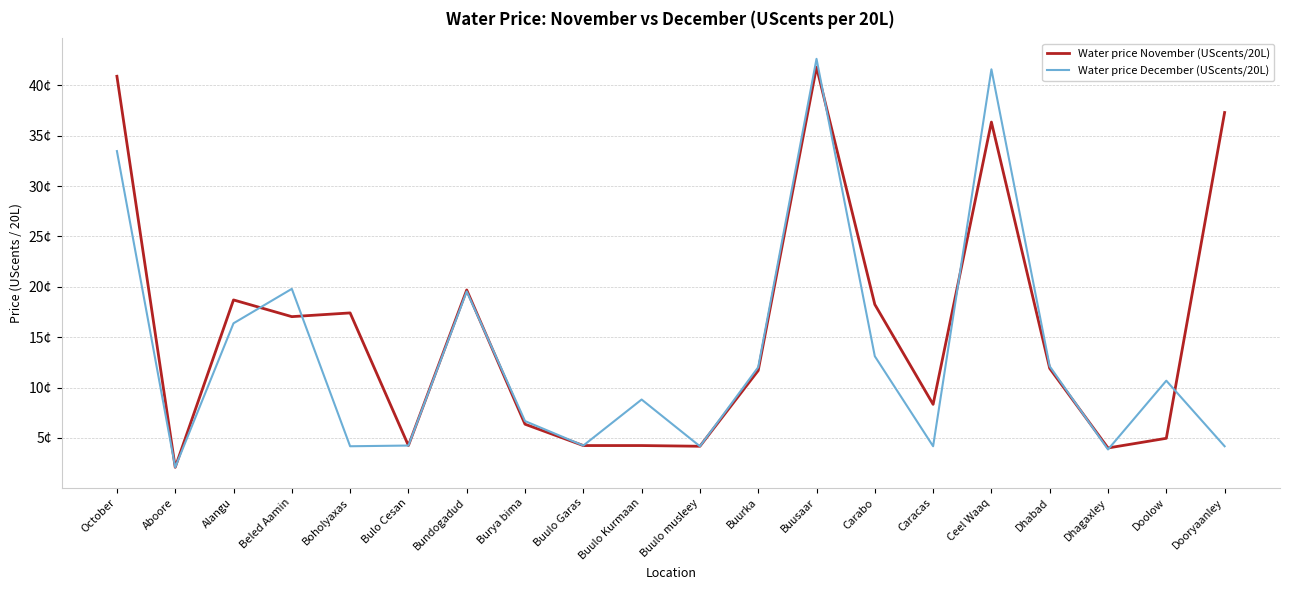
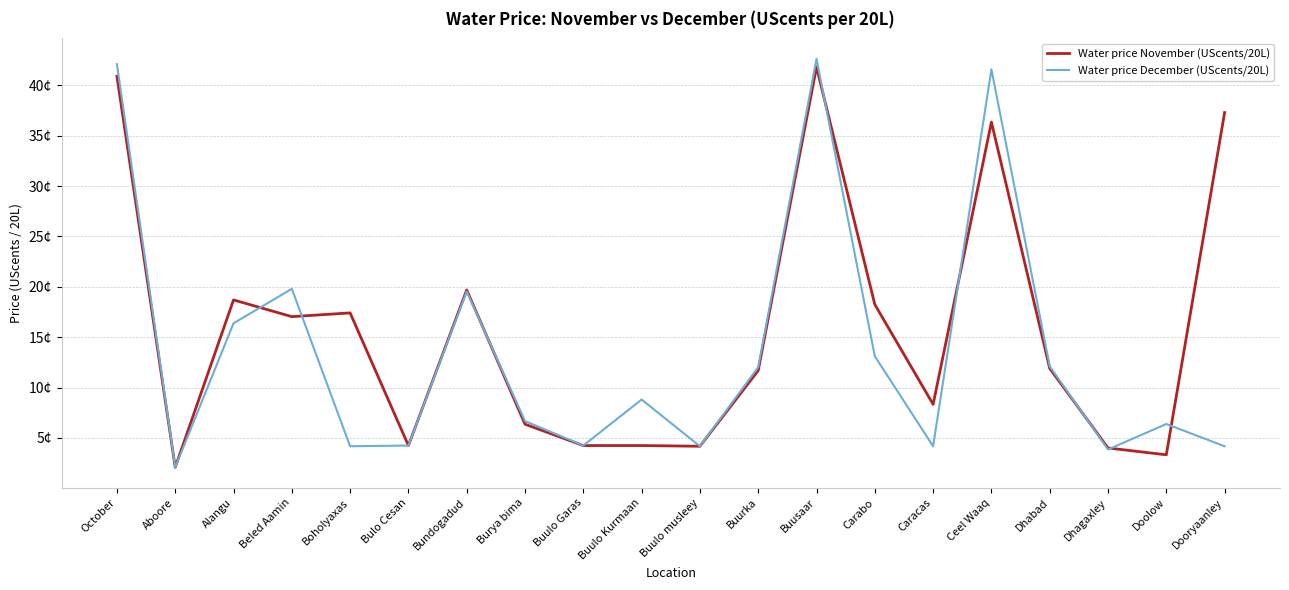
Water price December (UScents/20L), October: 33.5¢ -> 42.1¢
Water price November (UScents/20L), Doolow: 5.0¢ -> 3.3¢
Water price December (UScents/20L), Doolow: 10.7¢ -> 6.4¢
